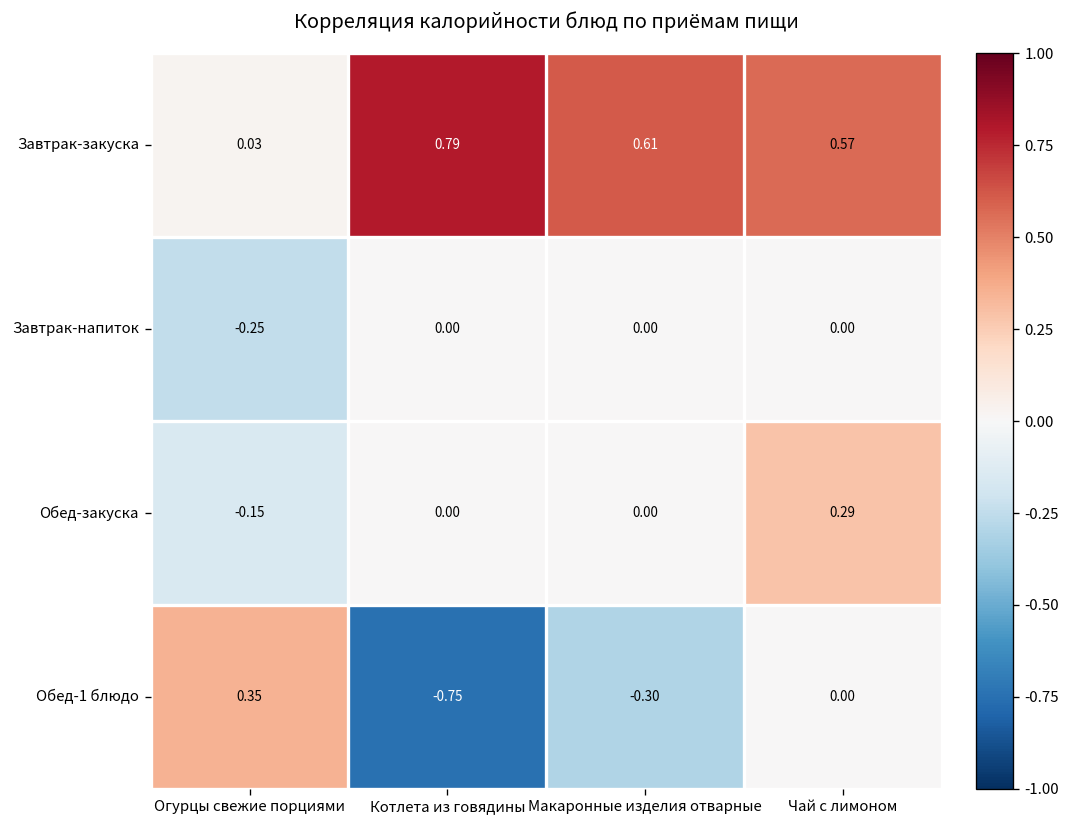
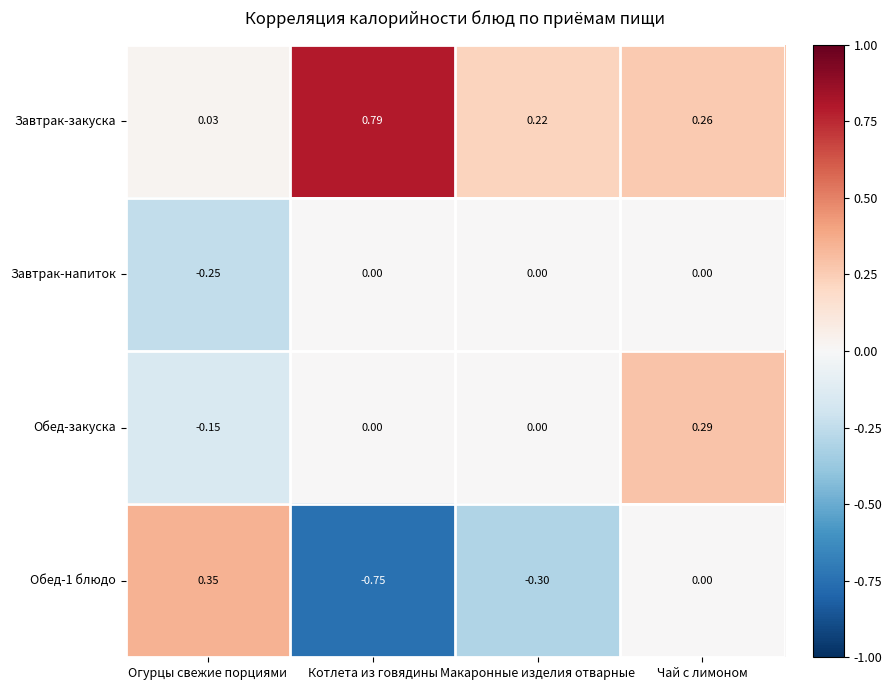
Завтрак-закуска, Макаронные изделия отварные: 0.61 -> 0.22
Завтрак-закуска, Чай с лимоном: 0.57 -> 0.26
